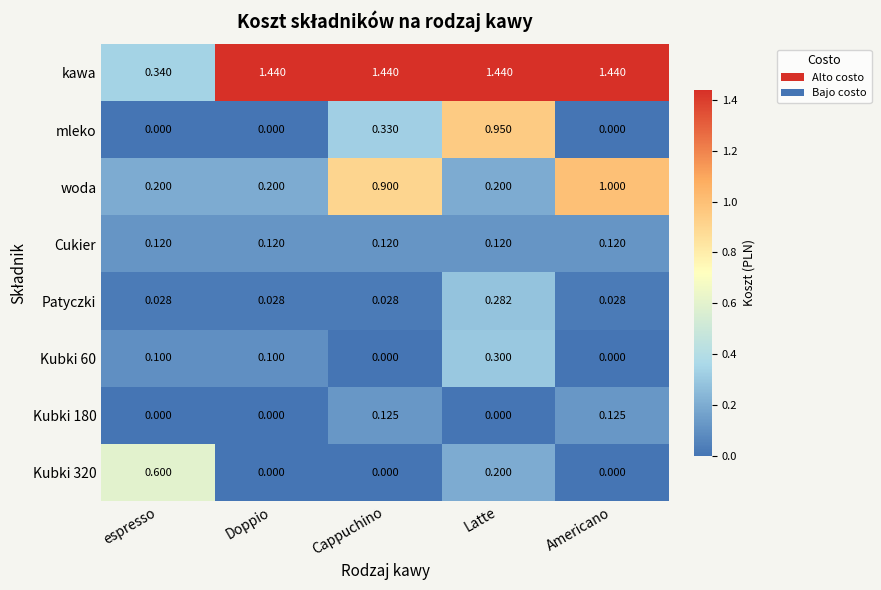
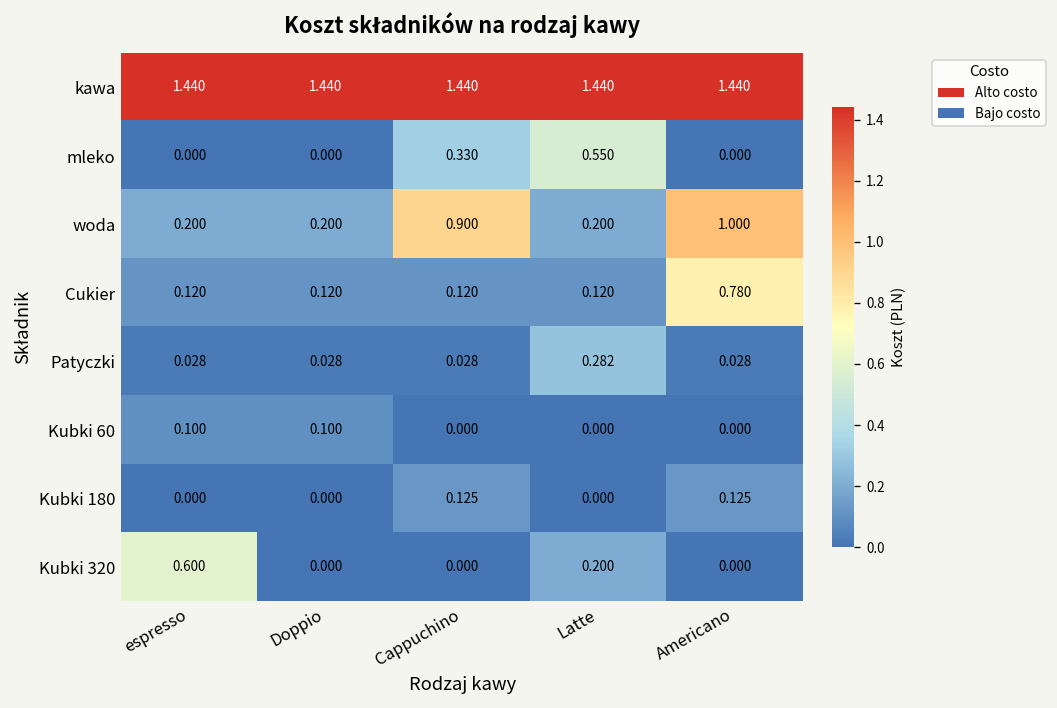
kawa, espresso: 0.340 -> 1.440
mleko, Latte: 0.950 -> 0.550
Cukier, Americano: 0.120 -> 0.780
Kubki 60, Latte: 0.300 -> 0.000
